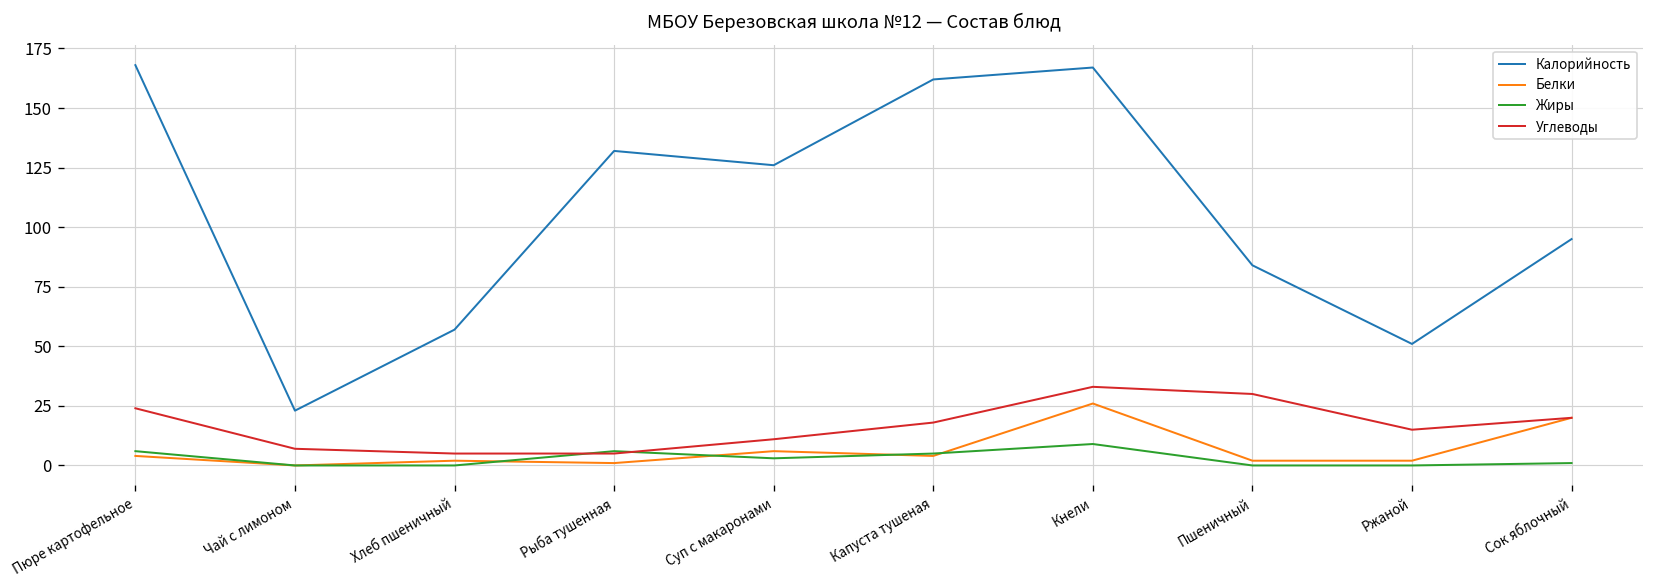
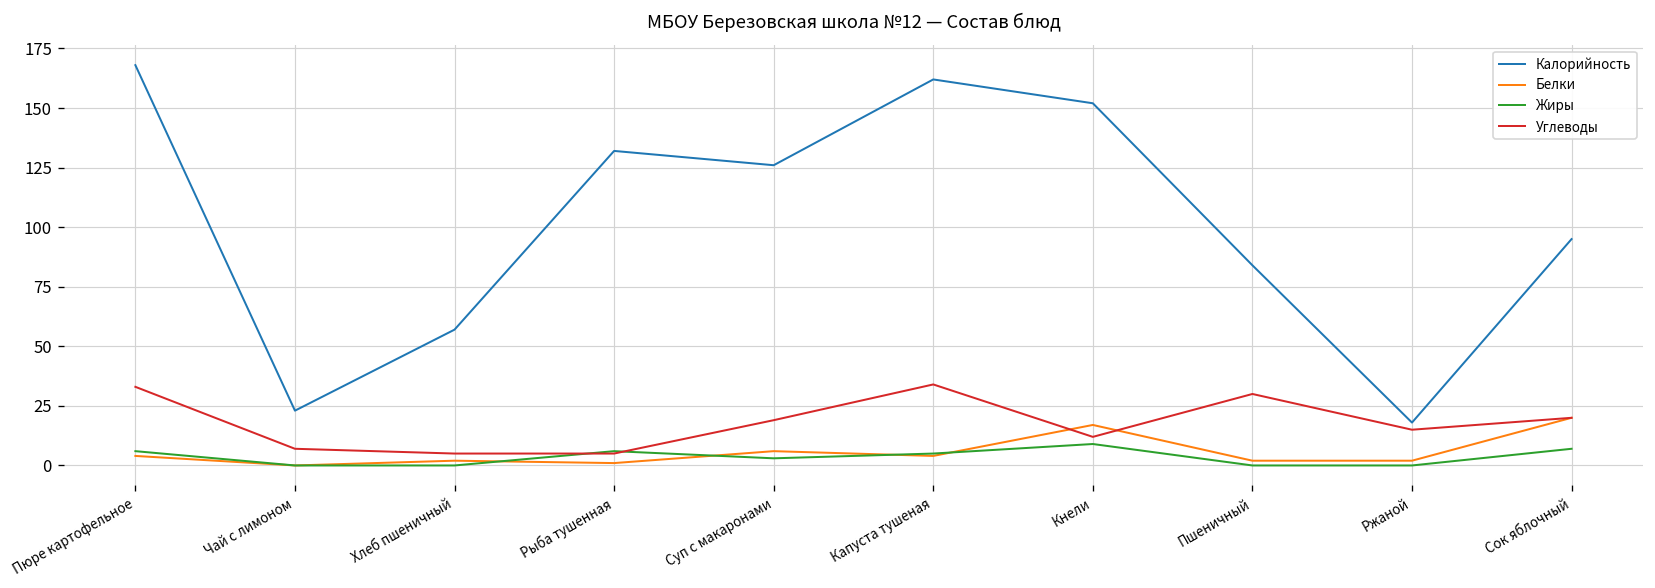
Углеводы, Пюре картофельное: 24 -> 33
Углеводы, Суп с макаронами: 11 -> 19
Углеводы, Капуста тушеная: 18 -> 34
Калорийность, Кнели: 167 -> 152
Белки, Кнели: 26 -> 17
Углеводы, Кнели: 33 -> 12
Калорийность, Ржаной: 51 -> 18
Жиры, Сок яблочный: 1 -> 7
